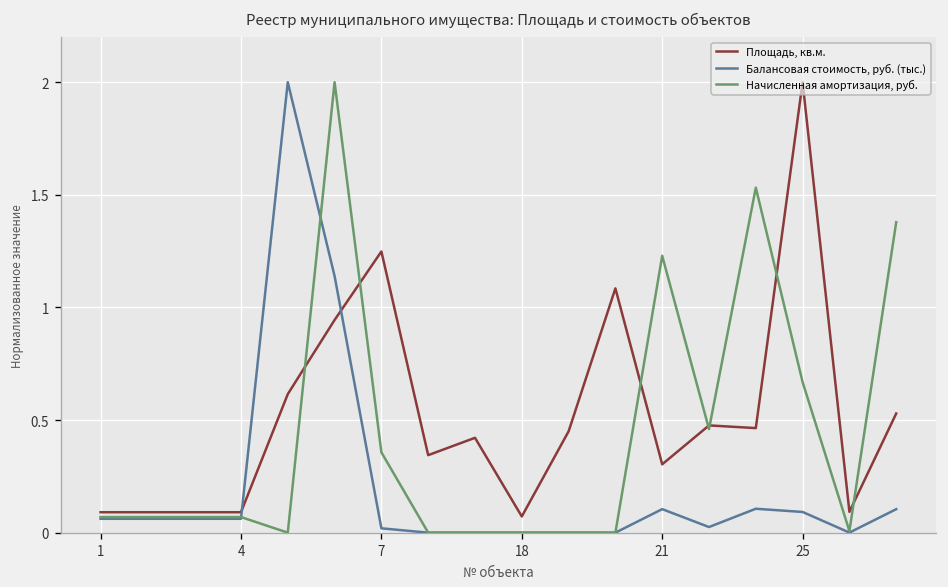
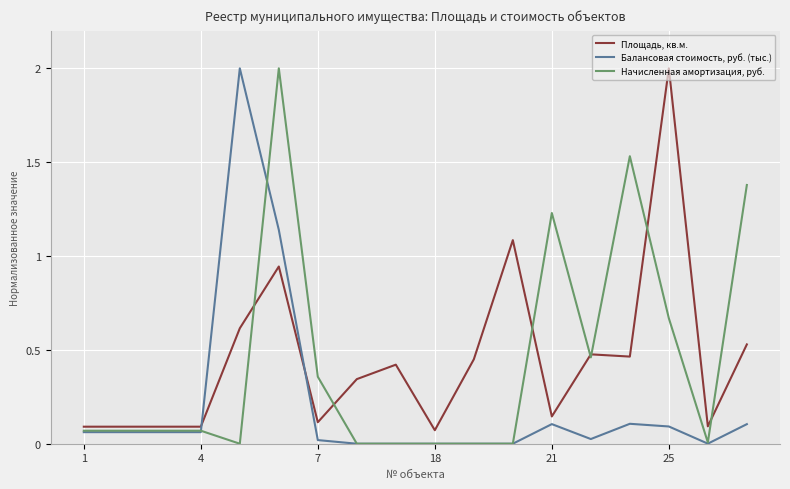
Площадь, кв.м., 7: 1.25 -> 0.11
Площадь, кв.м., 21: 0.30 -> 0.15
